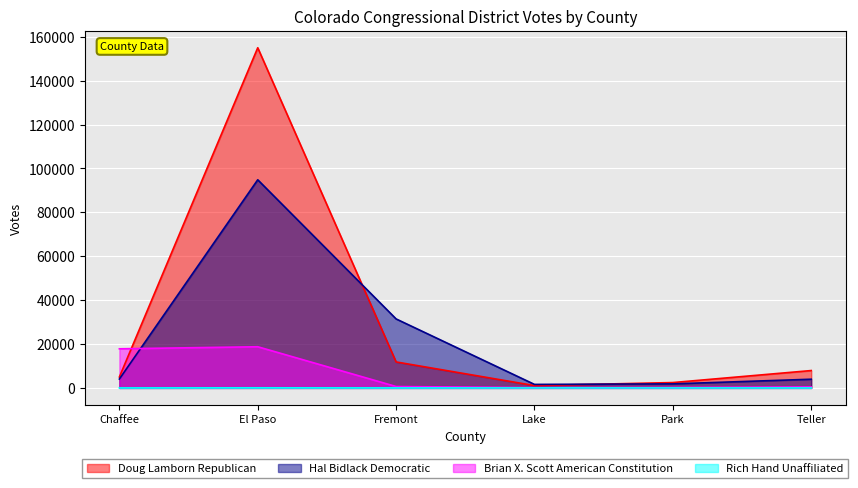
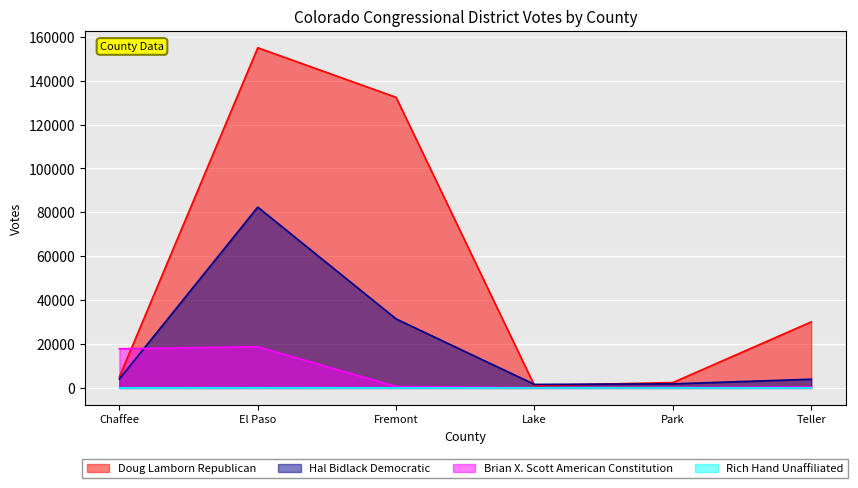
Hal Bidlack Democratic, El Paso: 95000 -> 82000
Doug Lamborn Republican, Fremont: 12000 -> 132000
Doug Lamborn Republican, Teller: 8000 -> 30000
